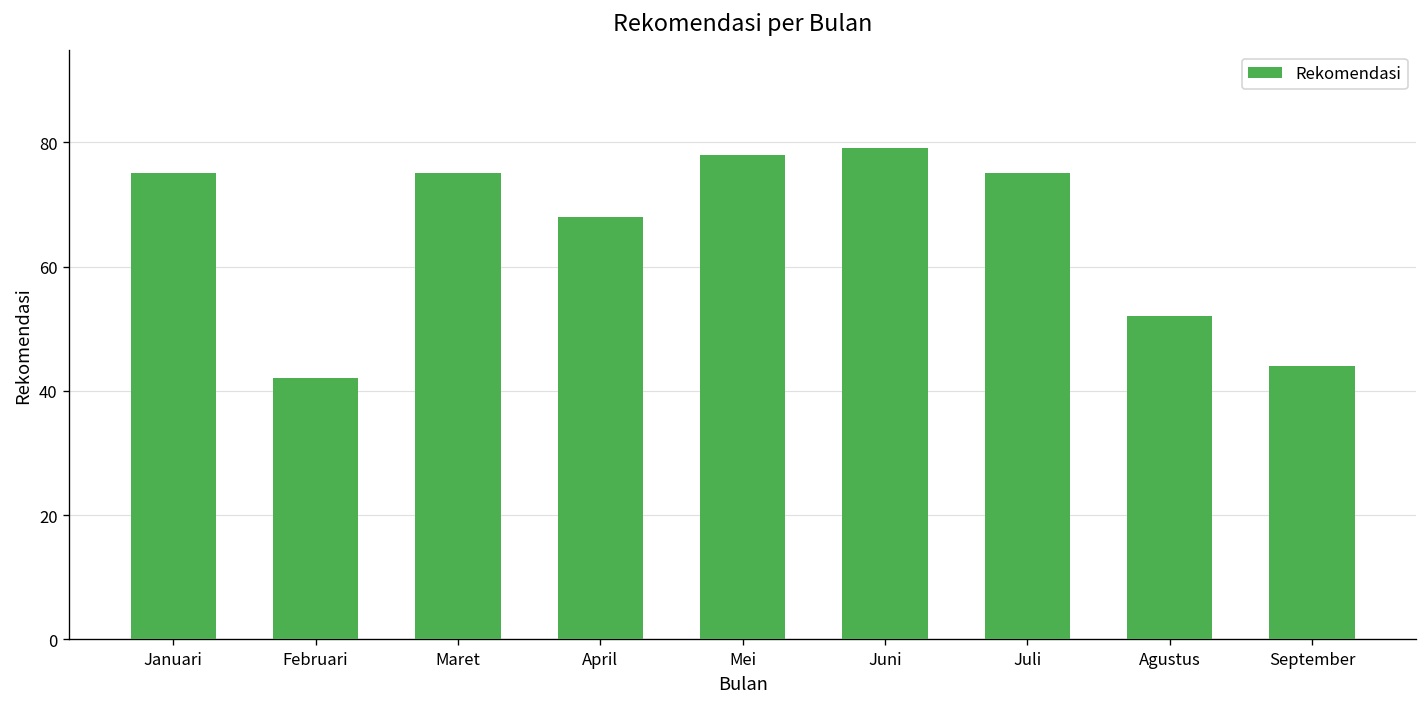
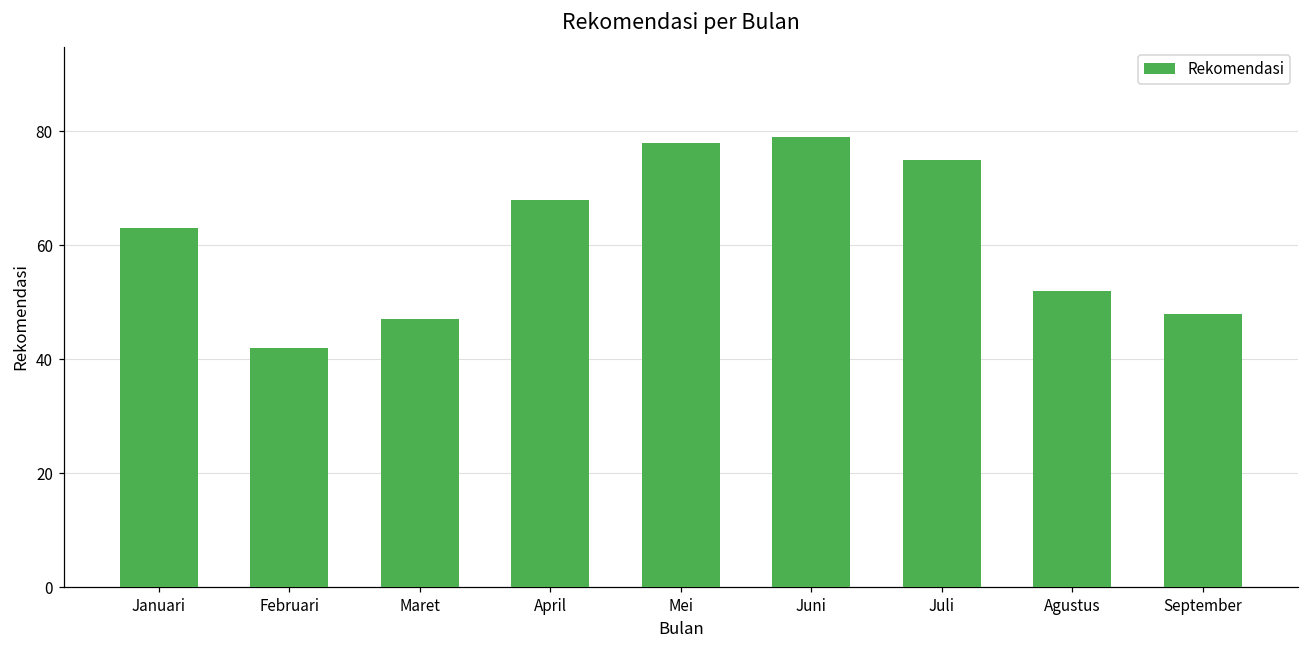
Januari: 75 -> 63
Maret: 75 -> 47
September: 44 -> 48
